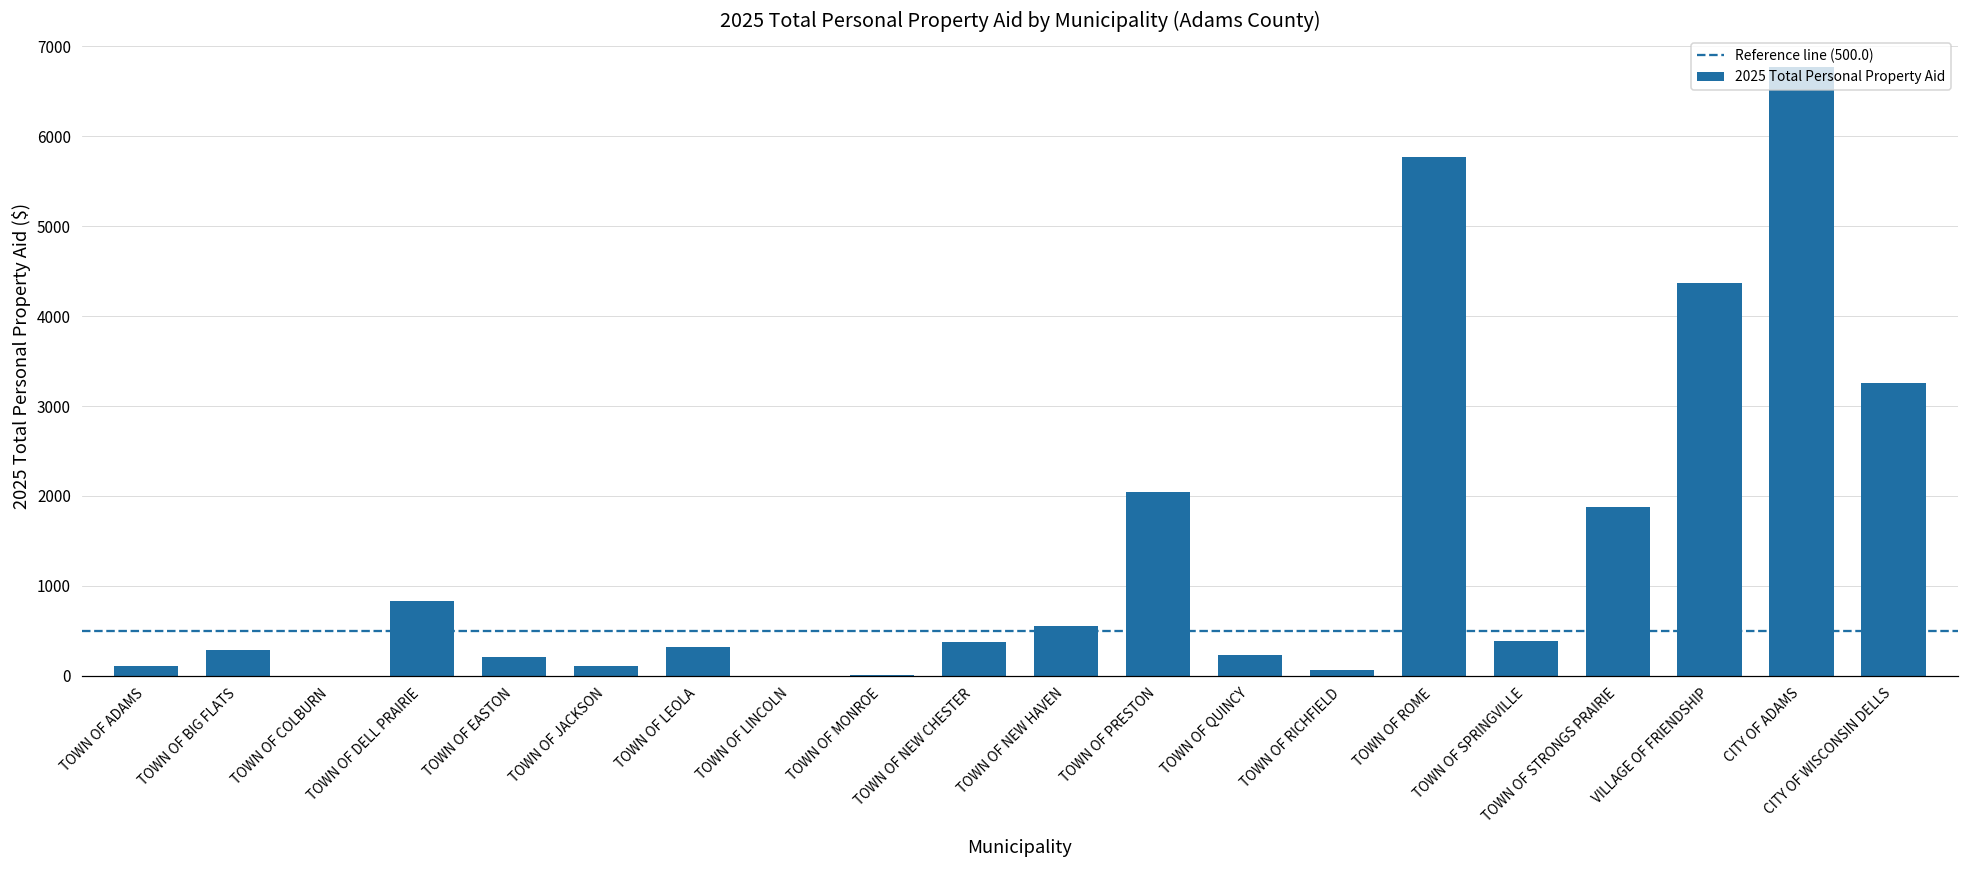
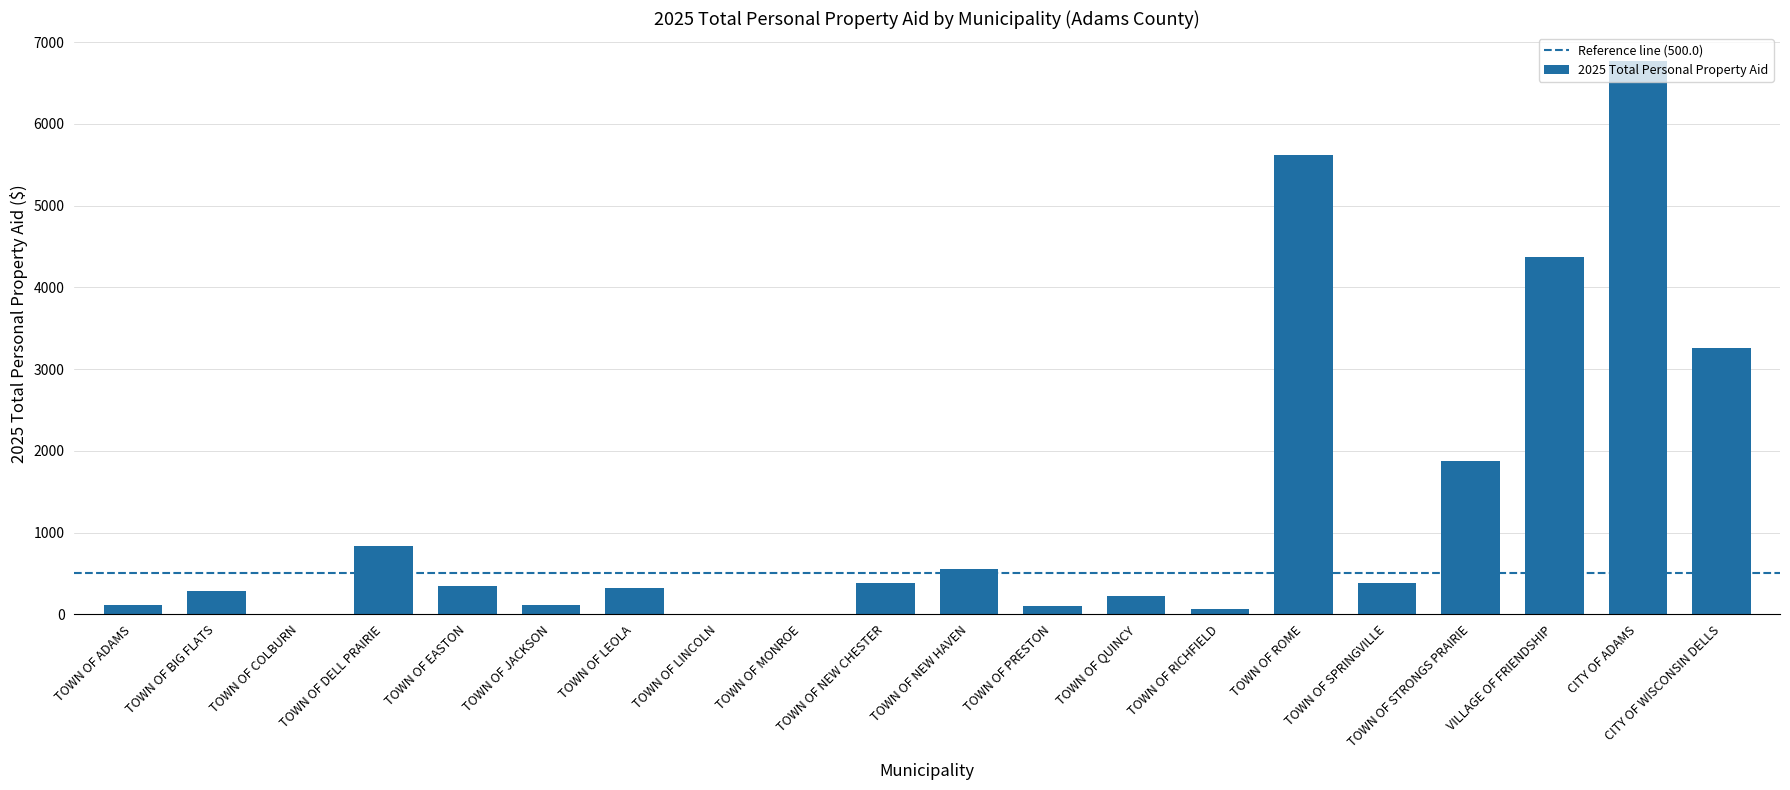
TOWN OF EASTON: 200 -> 300
TOWN OF PRESTON: 2000 -> 100
TOWN OF ROME: 5800 -> 5600
